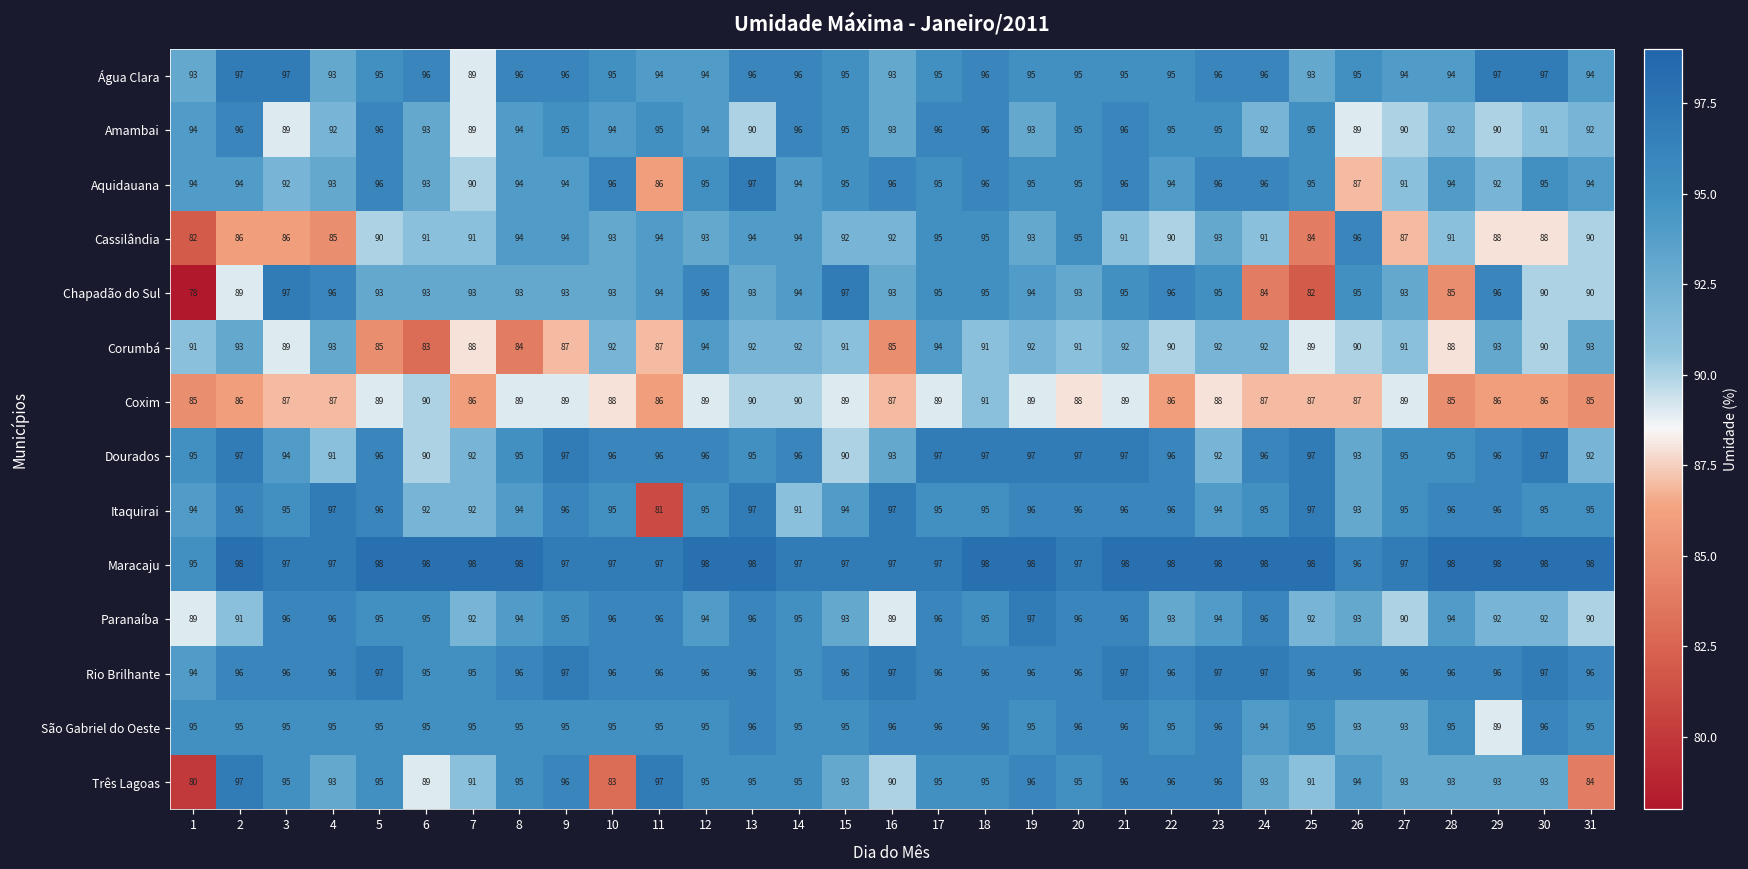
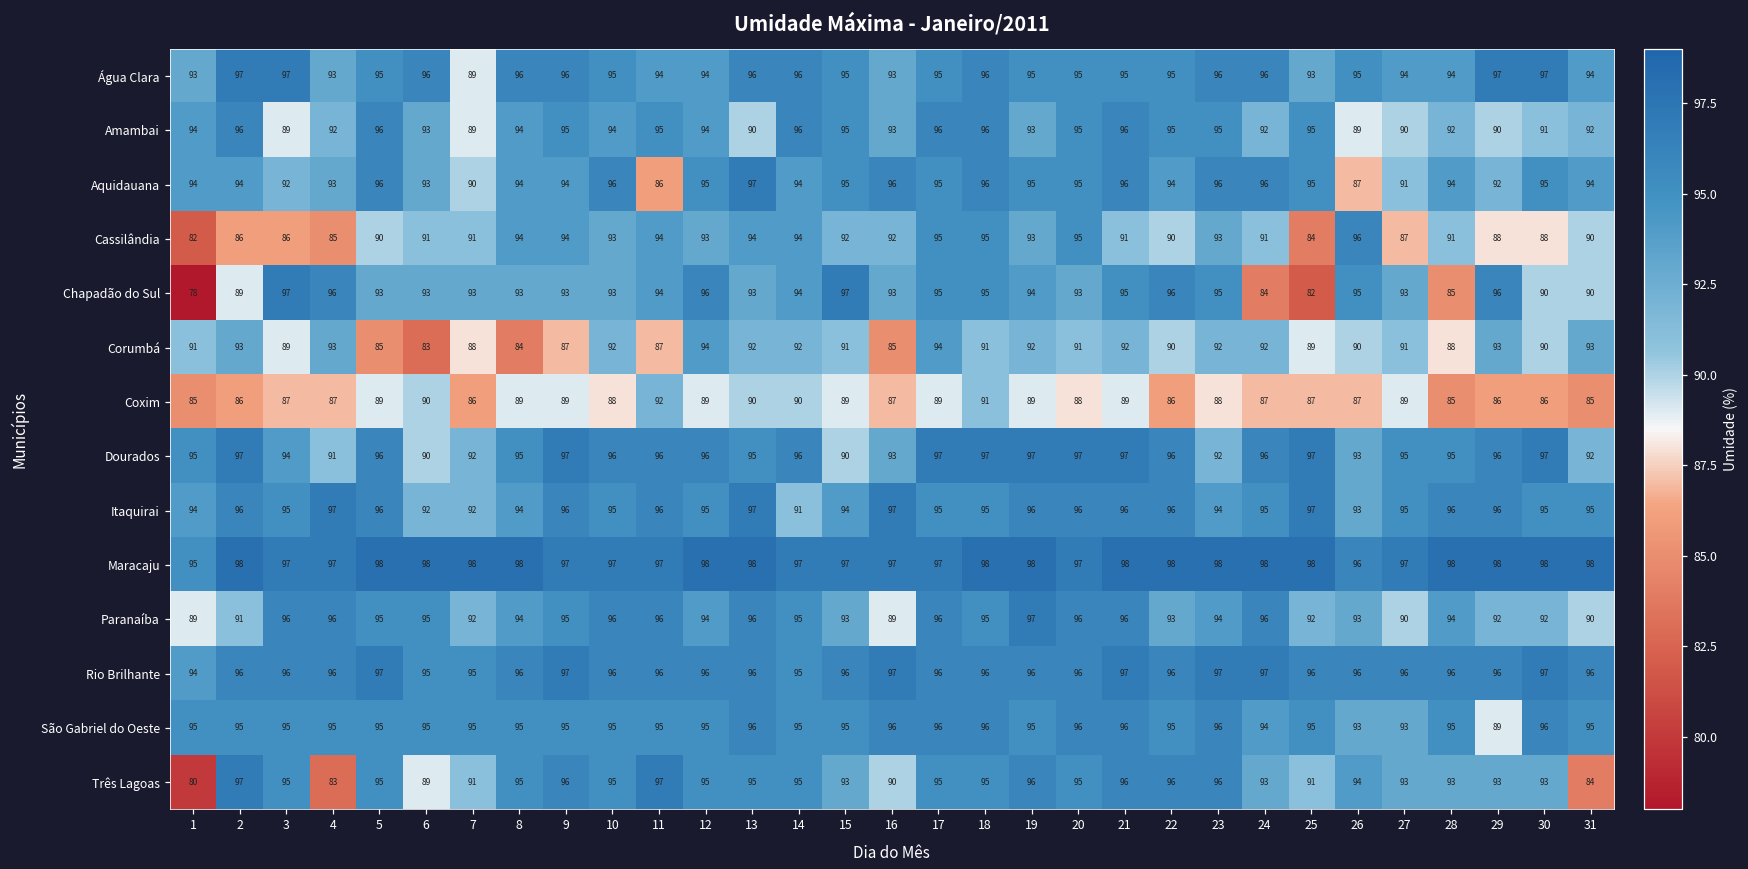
Coxim, 11: 86 -> 92
Itaquirai, 11: 81 -> 96
Três Lagoas, 4: 93 -> 83
Três Lagoas, 10: 83 -> 95
